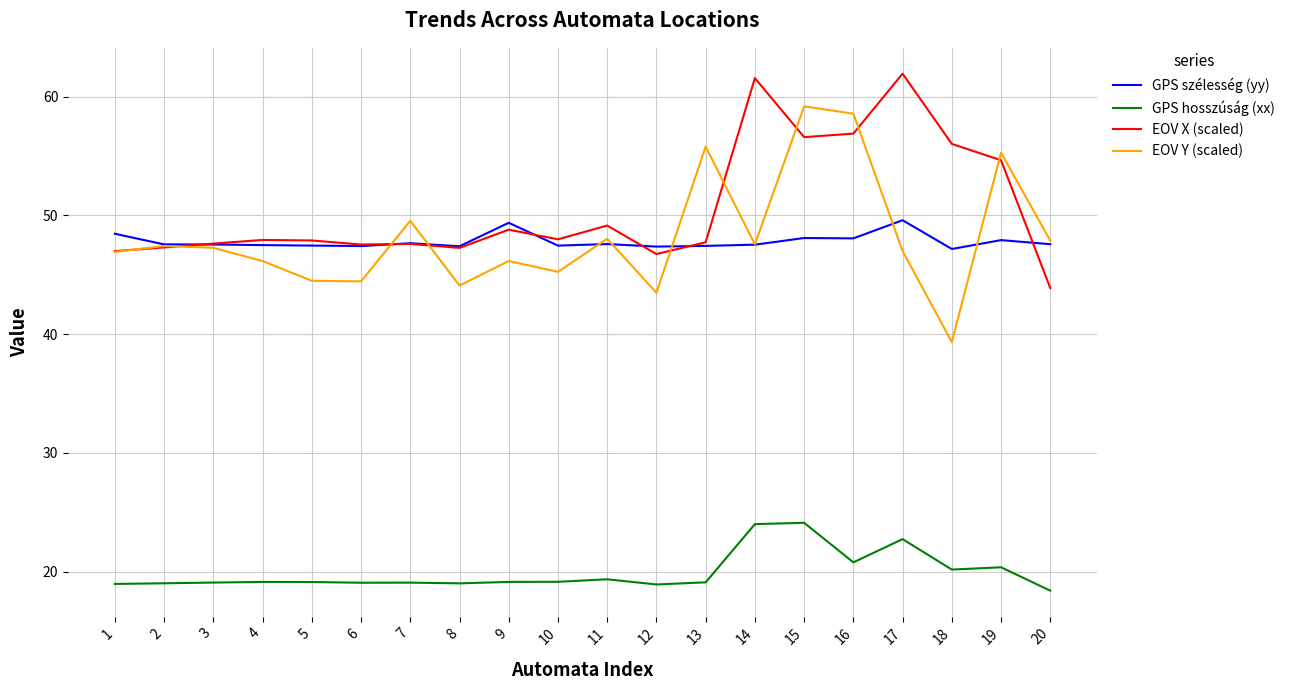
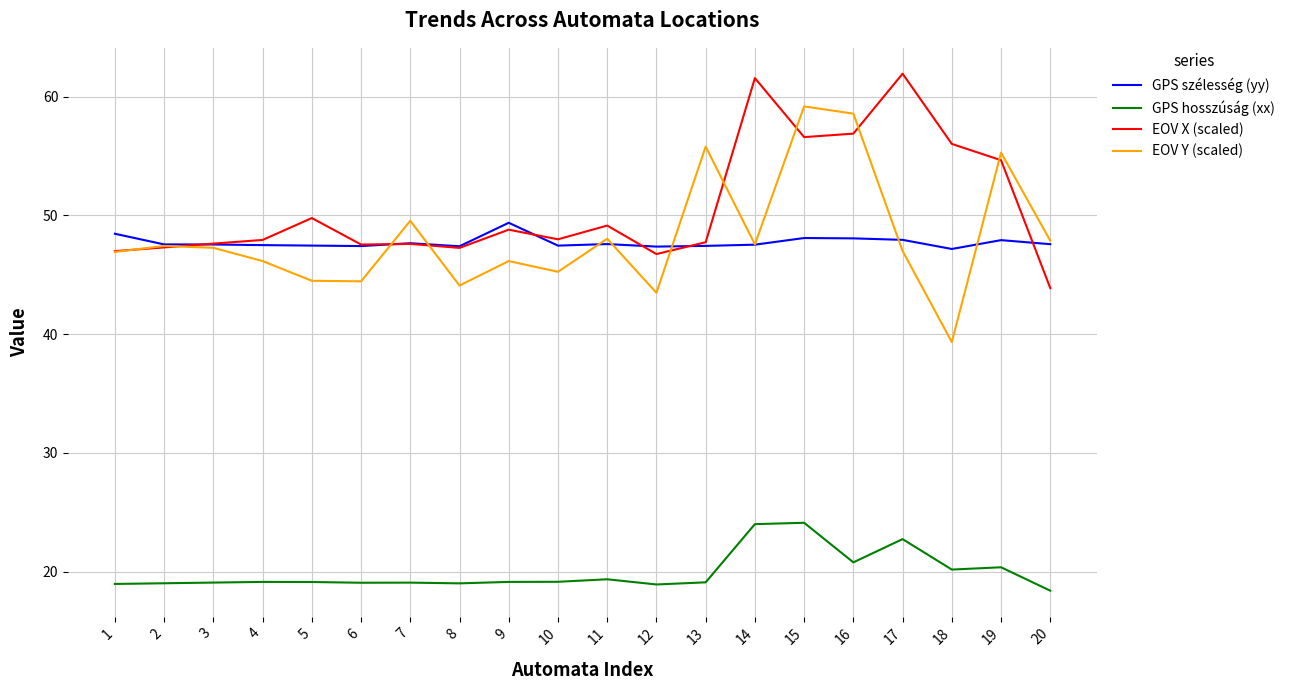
EOV X (scaled), 5: 47.9 -> 49.8
GPS szélesség (yy), 17: 49.6 -> 47.9
